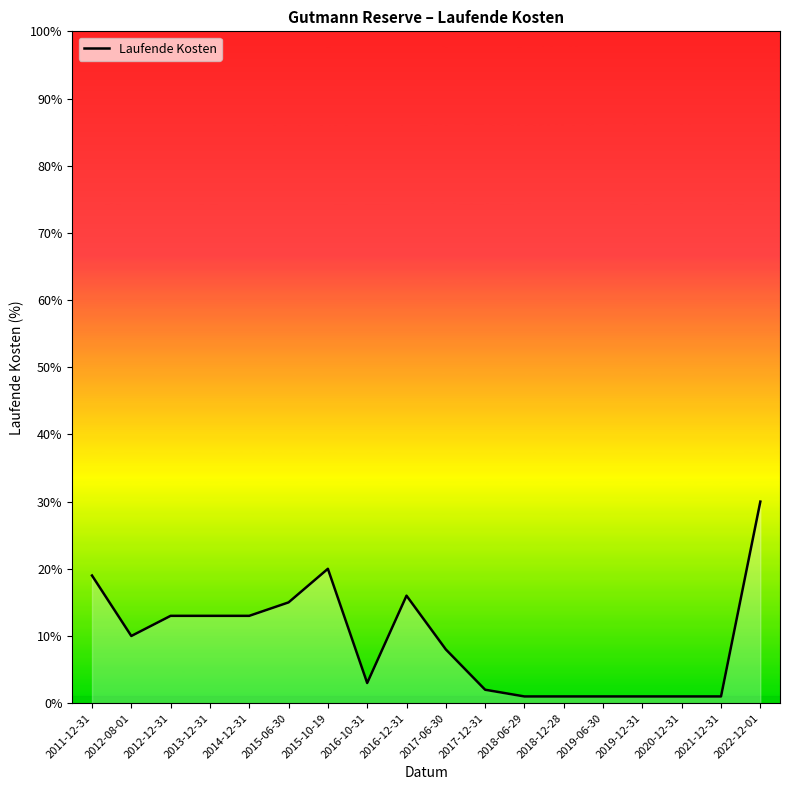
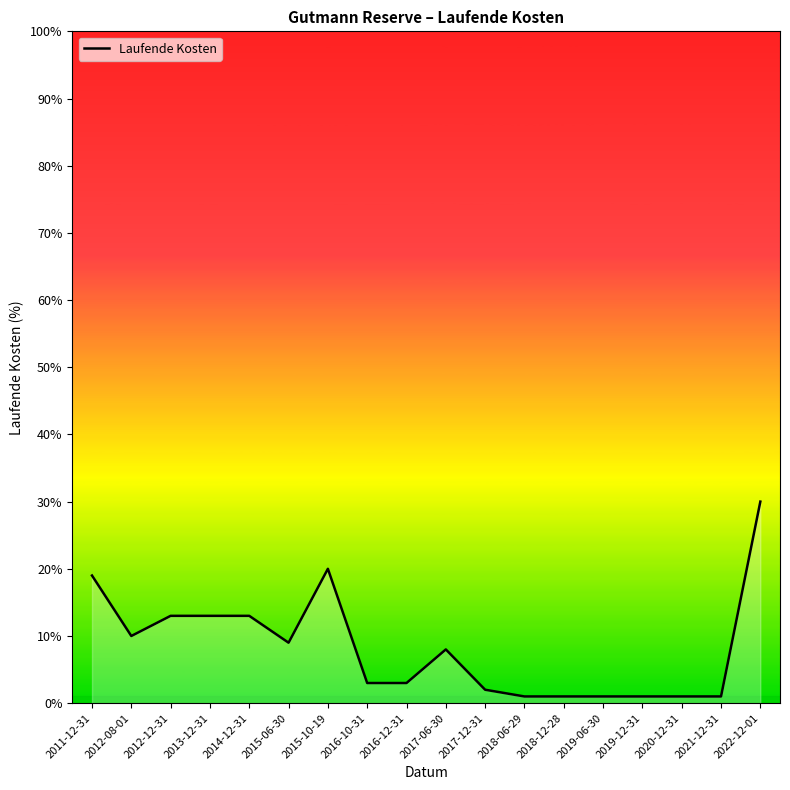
2015-06-30: 15% -> 9%
2016-12-31: 16% -> 3%
